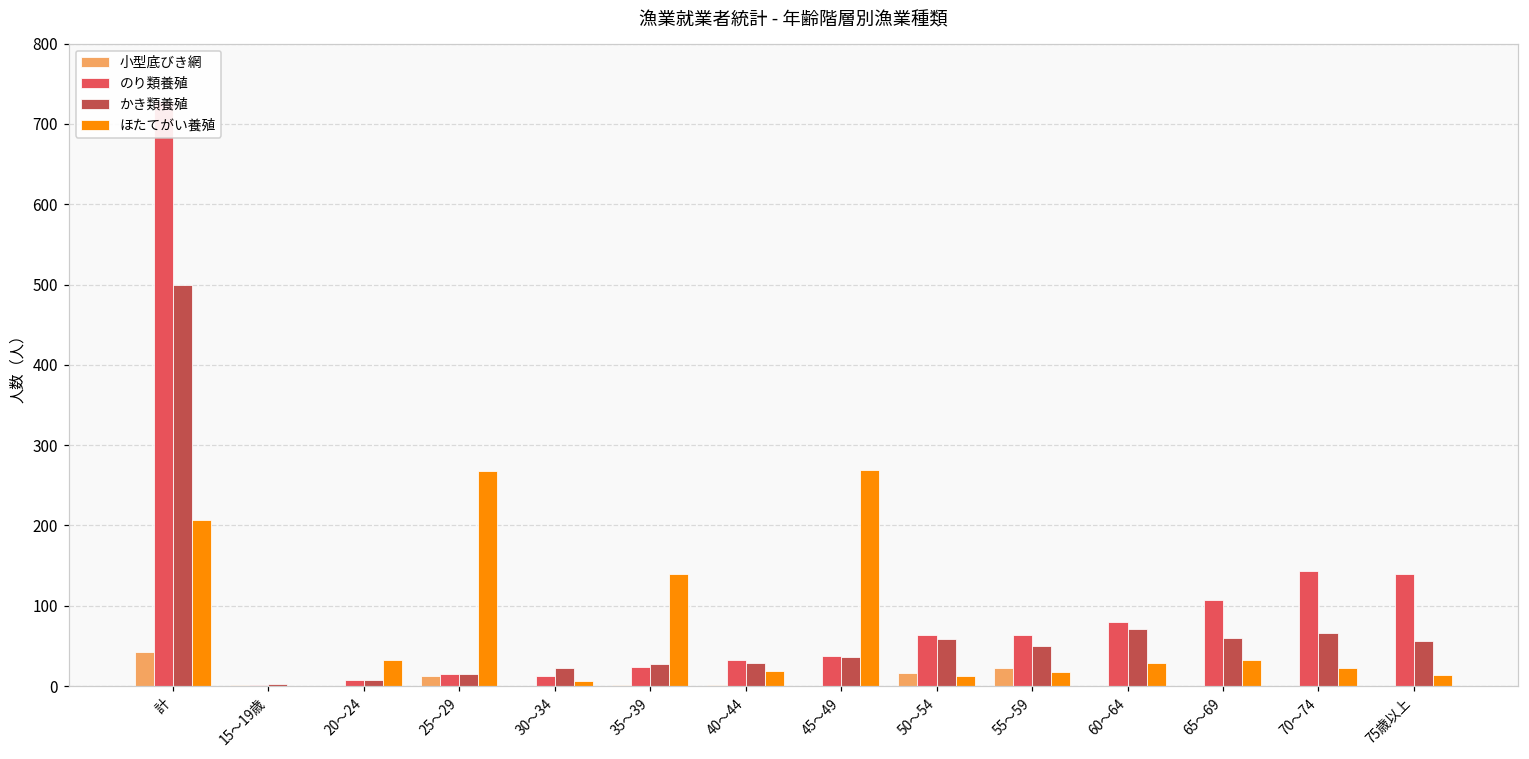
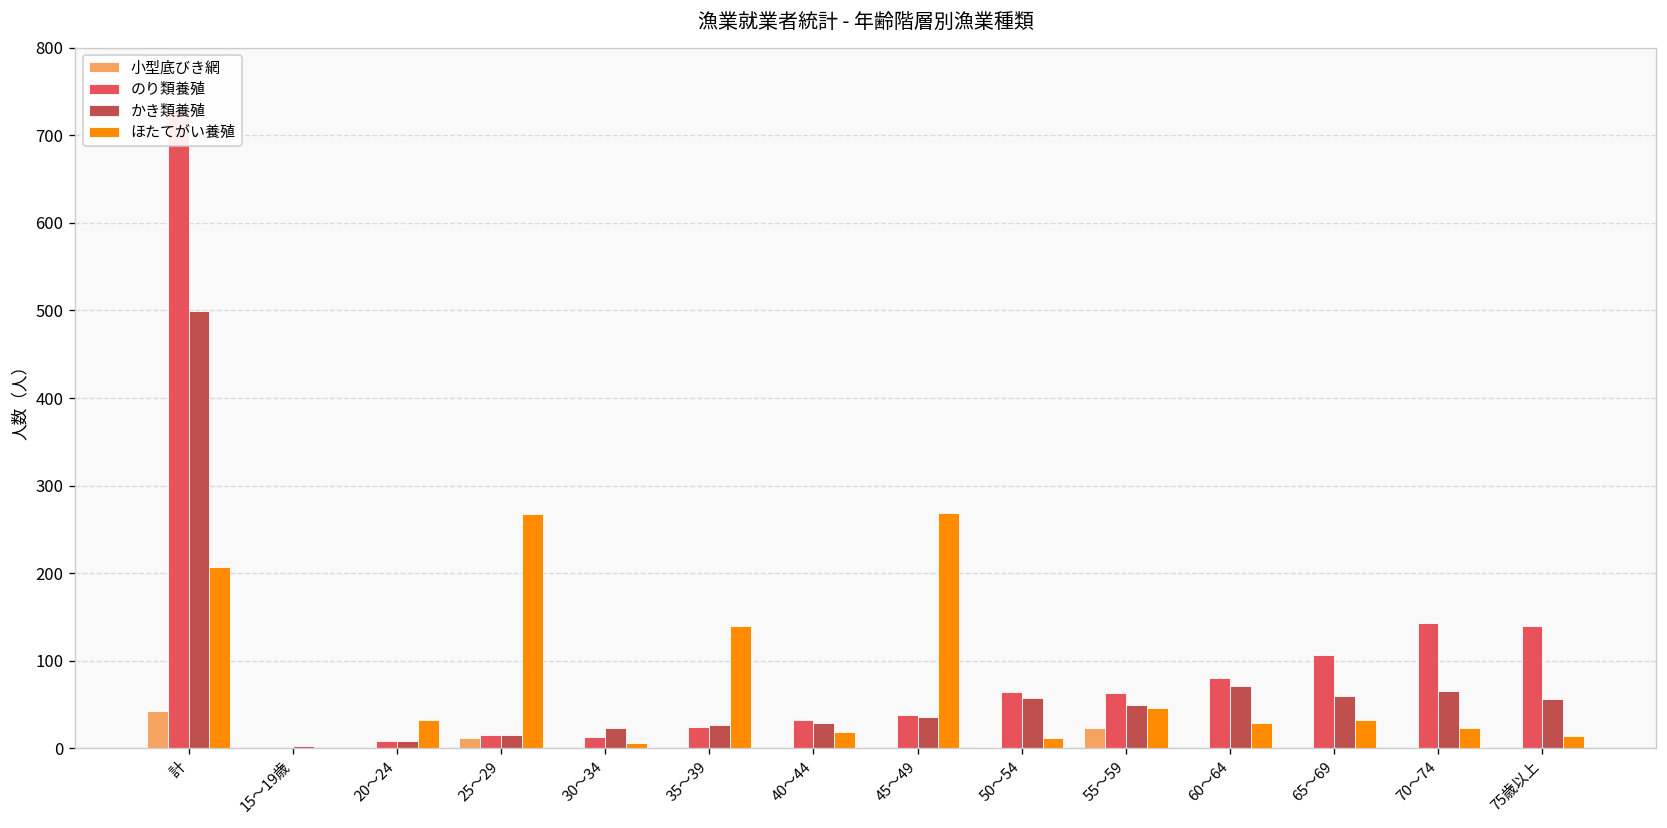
小型底びき網, 50～54: 20 -> 0
ほたてがい養殖, 55～59: 20 -> 50
